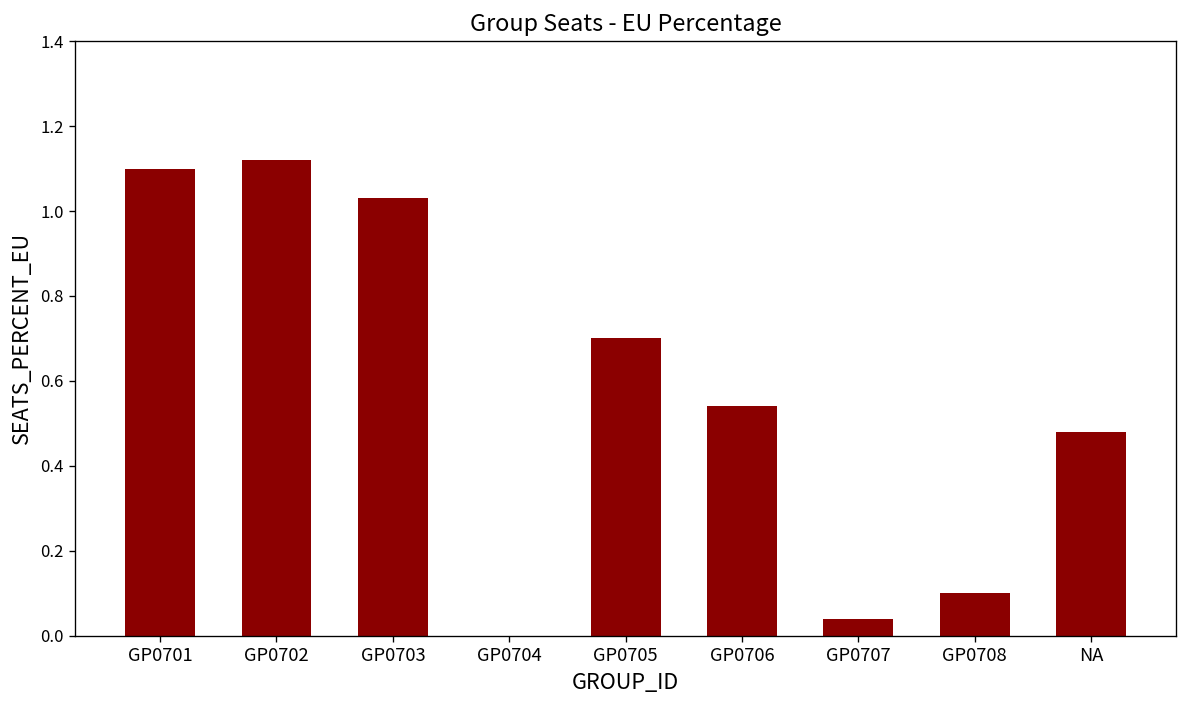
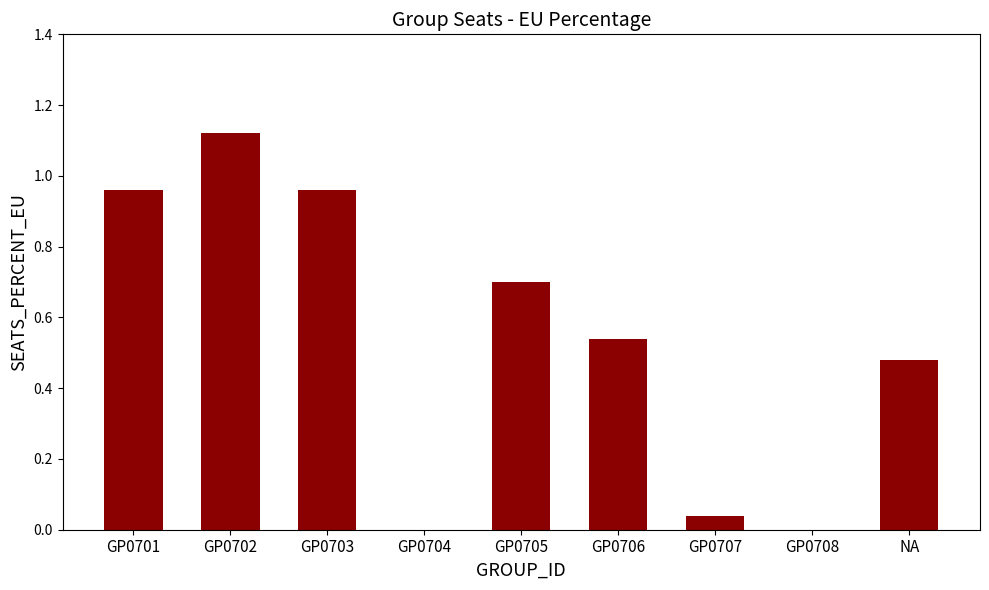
GP0701: 1.10 -> 0.96
GP0703: 1.03 -> 0.96
GP0708: 0.1 -> 0.0
